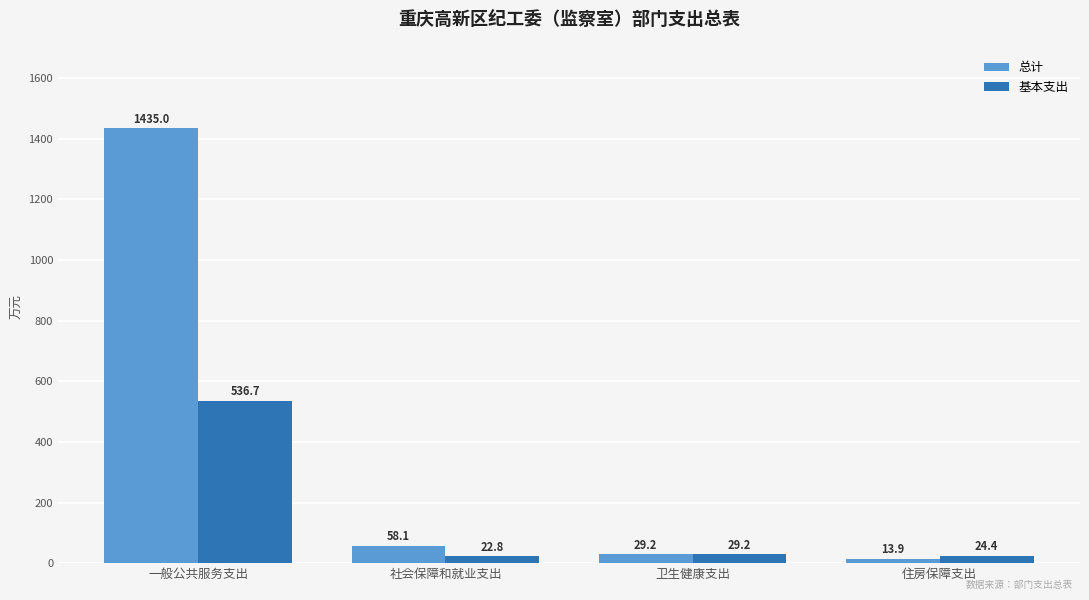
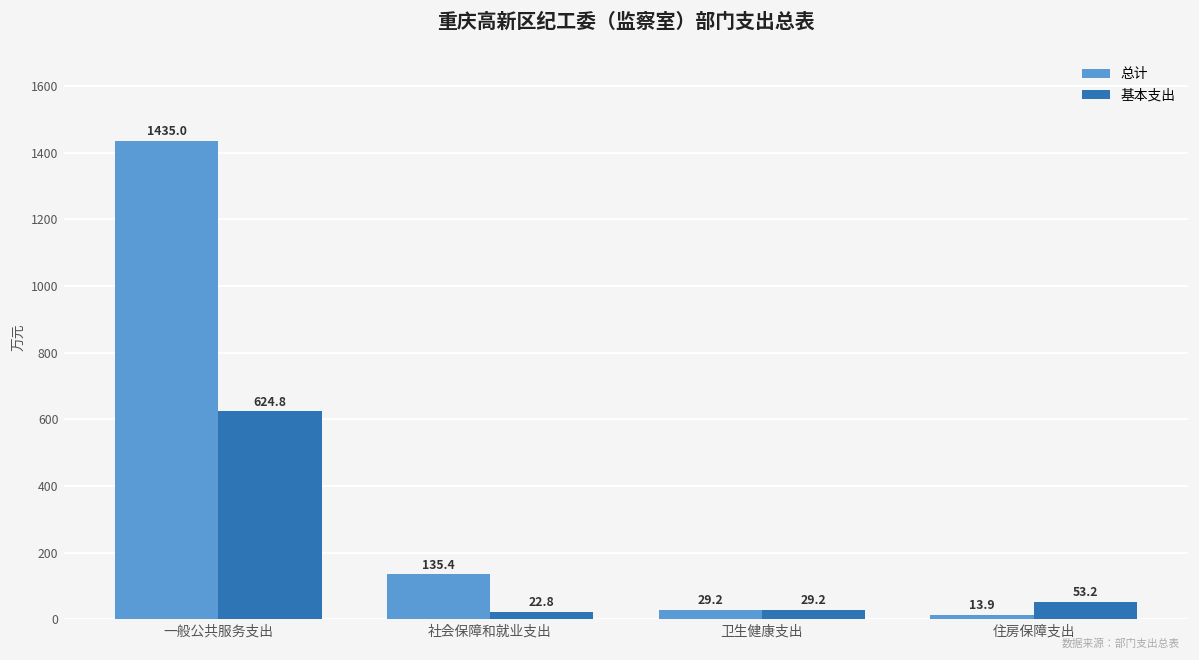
基本支出, 一般公共服务支出: 536.7 -> 624.8
总计, 社会保障和就业支出: 58.1 -> 135.4
基本支出, 住房保障支出: 24.4 -> 53.2
